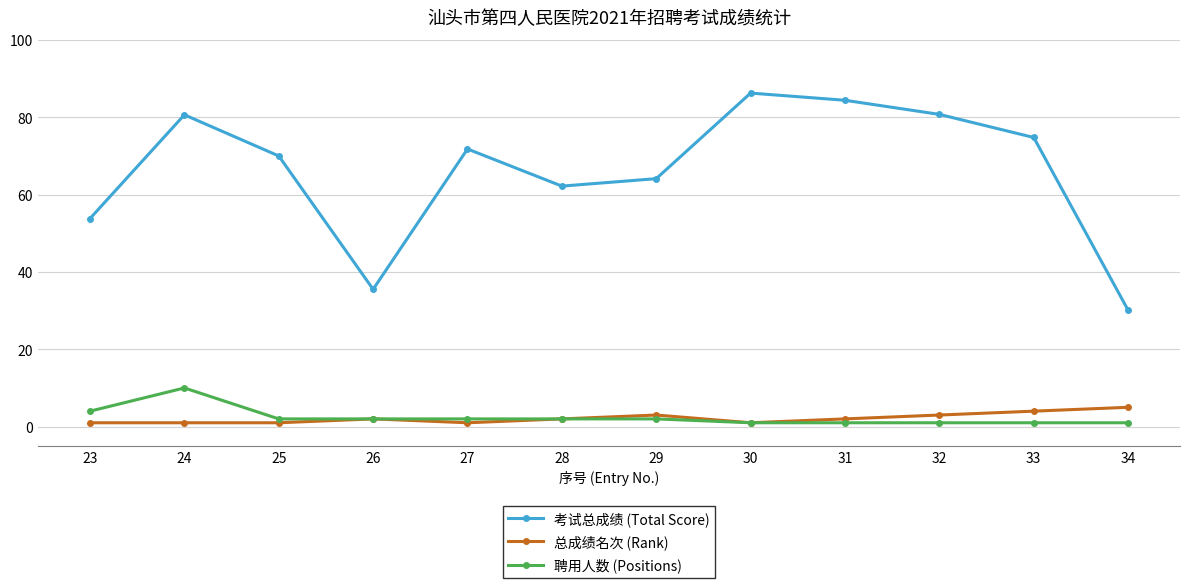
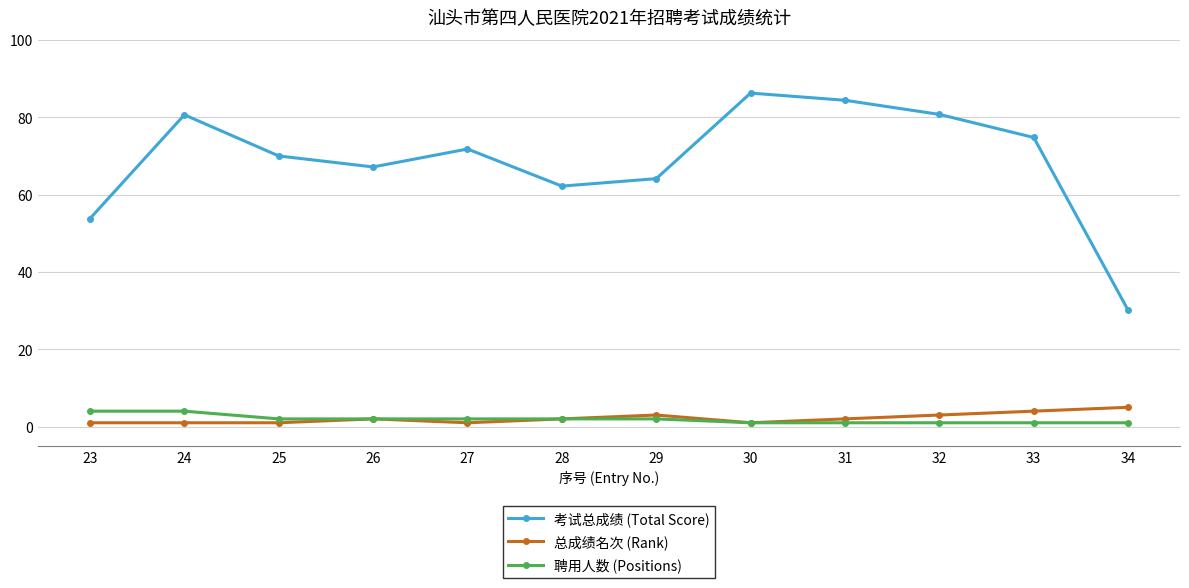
聘用人数 (Positions), 24: 10 -> 4
考试总成绩 (Total Score), 26: 36 -> 67
